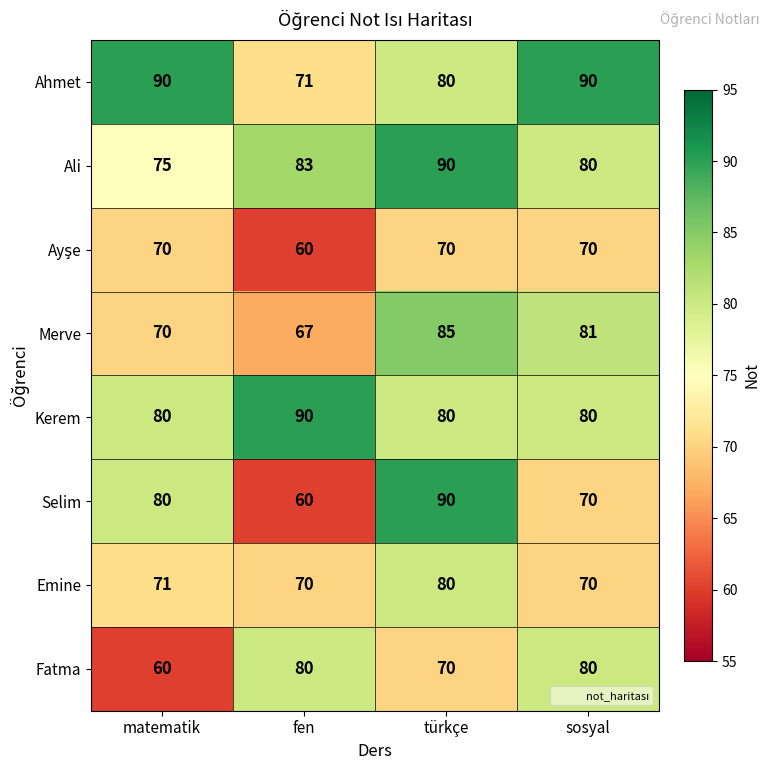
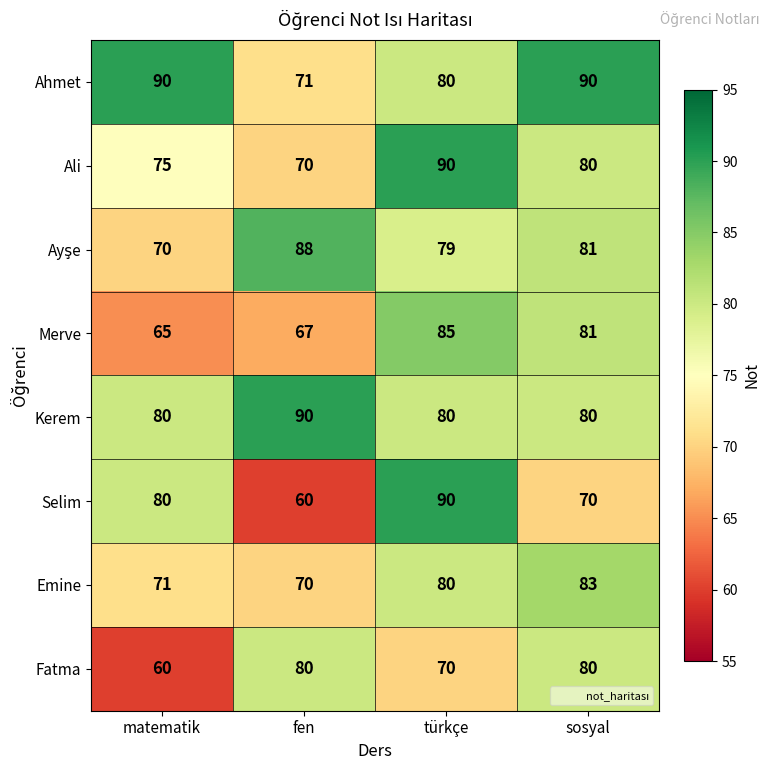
Ali, fen: 83 -> 70
Ayşe, fen: 60 -> 88
Ayşe, türkçe: 70 -> 79
Ayşe, sosyal: 70 -> 81
Merve, matematik: 70 -> 65
Emine, sosyal: 70 -> 83
